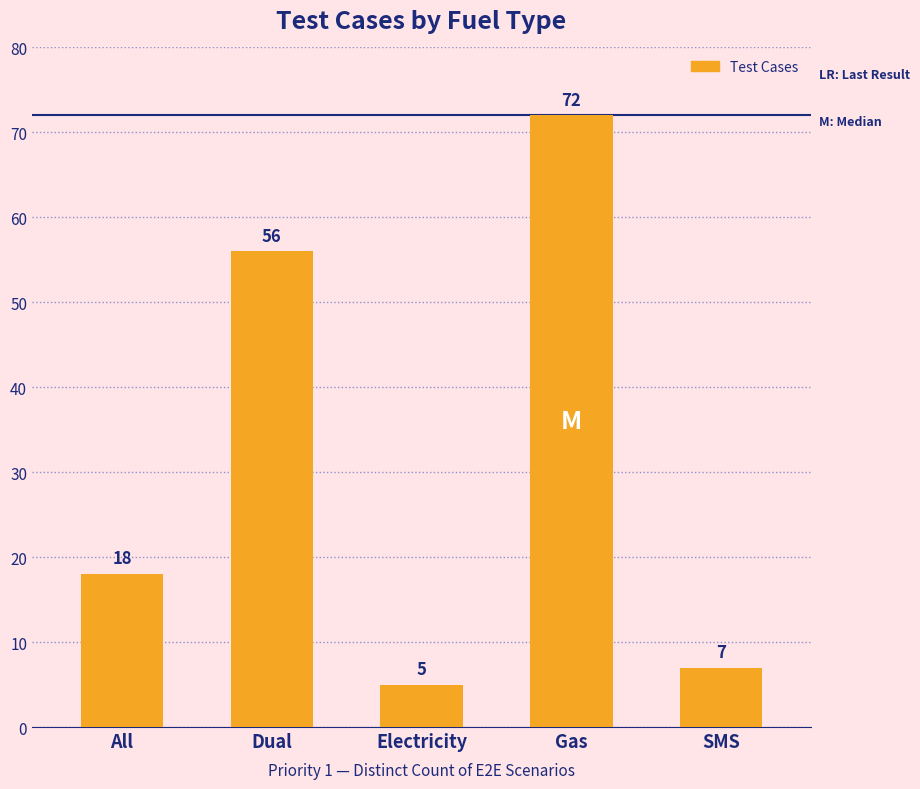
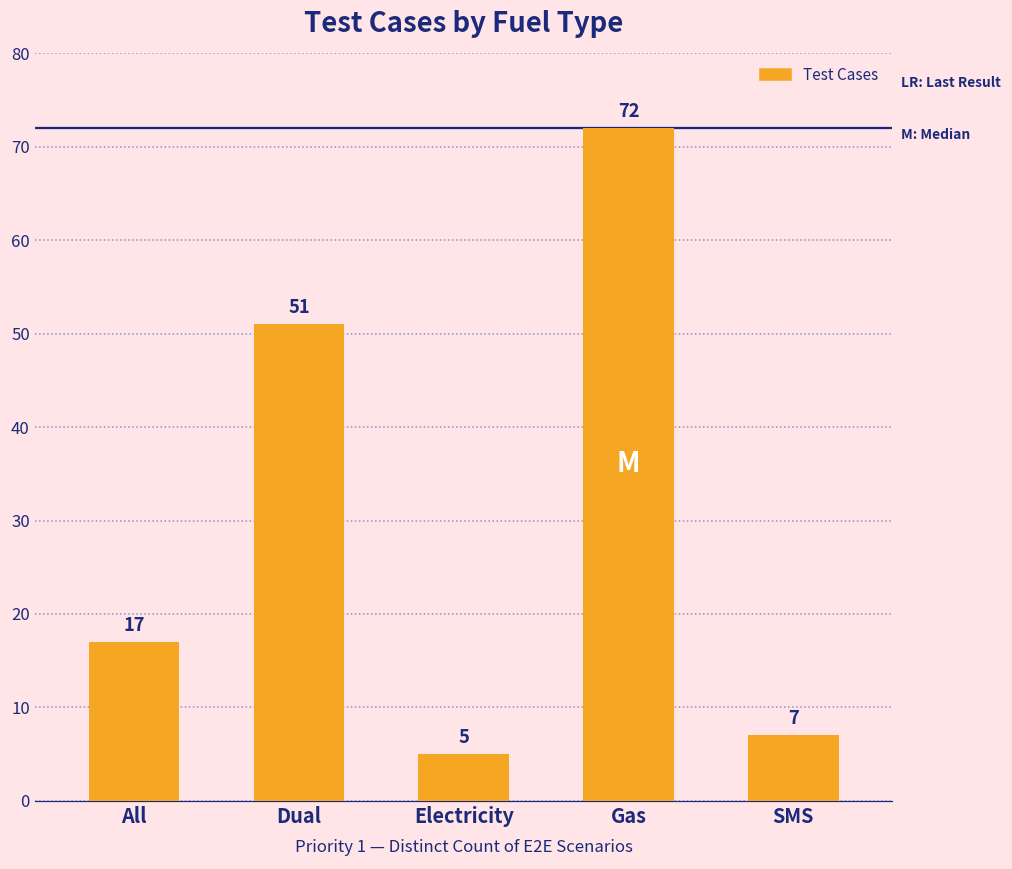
All: 18 -> 17
Dual: 56 -> 51
